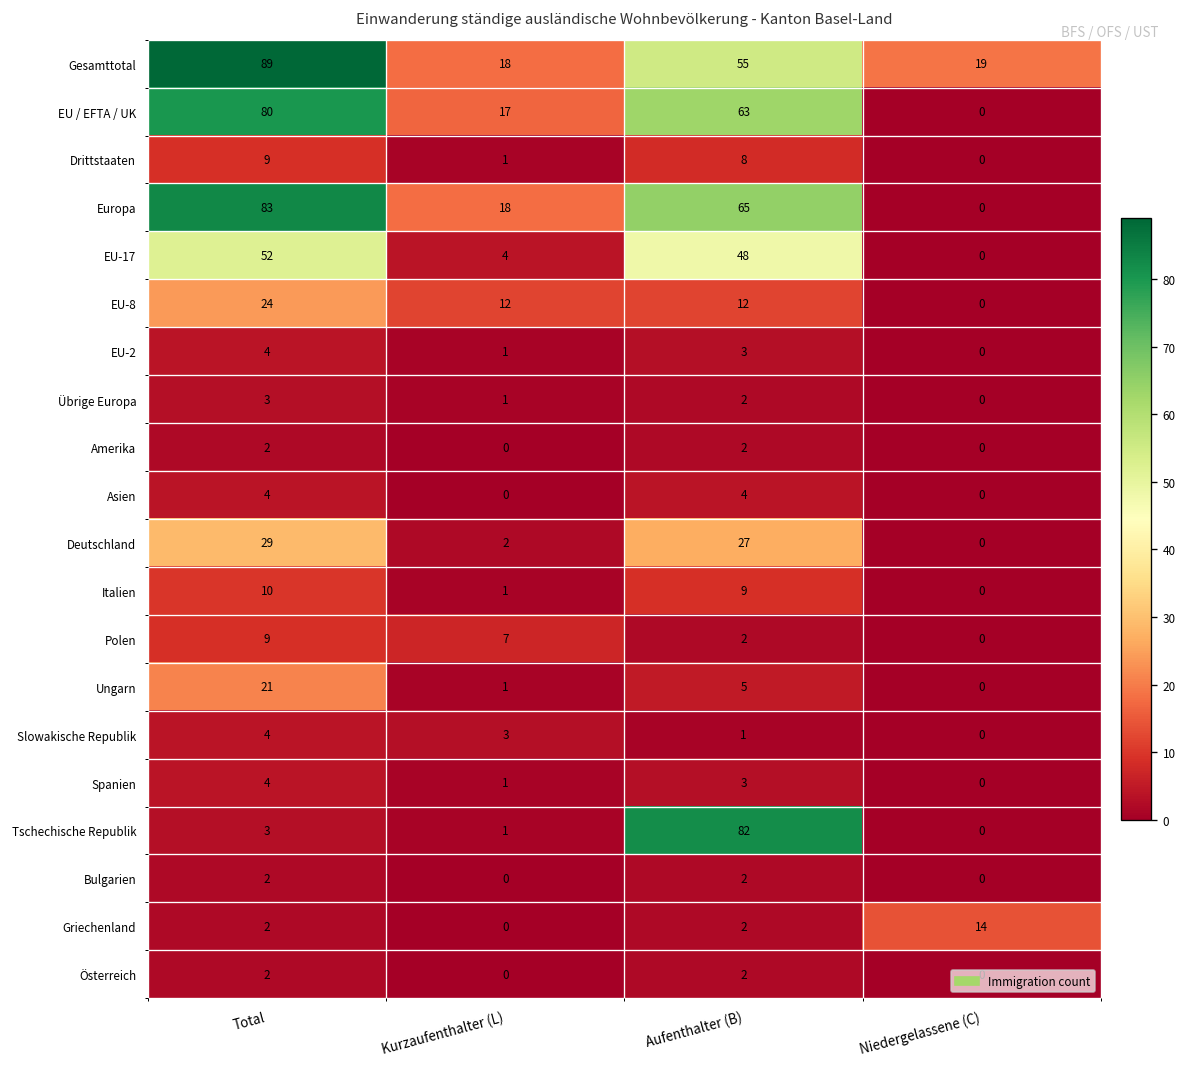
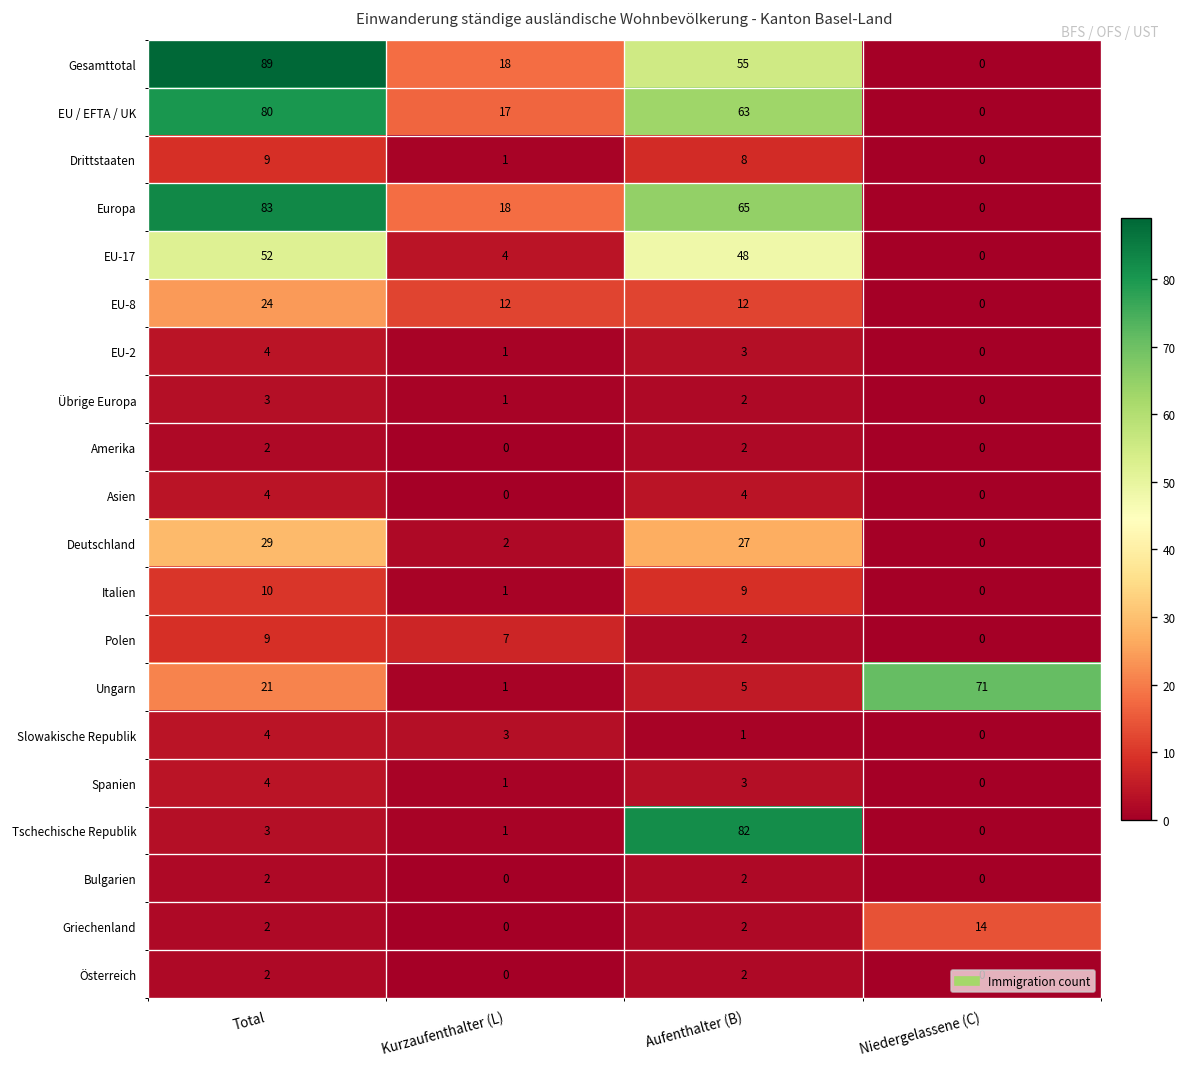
Gesamttotal, Niedergelassene (C): 19 -> 0
Ungarn, Niedergelassene (C): 0 -> 71
